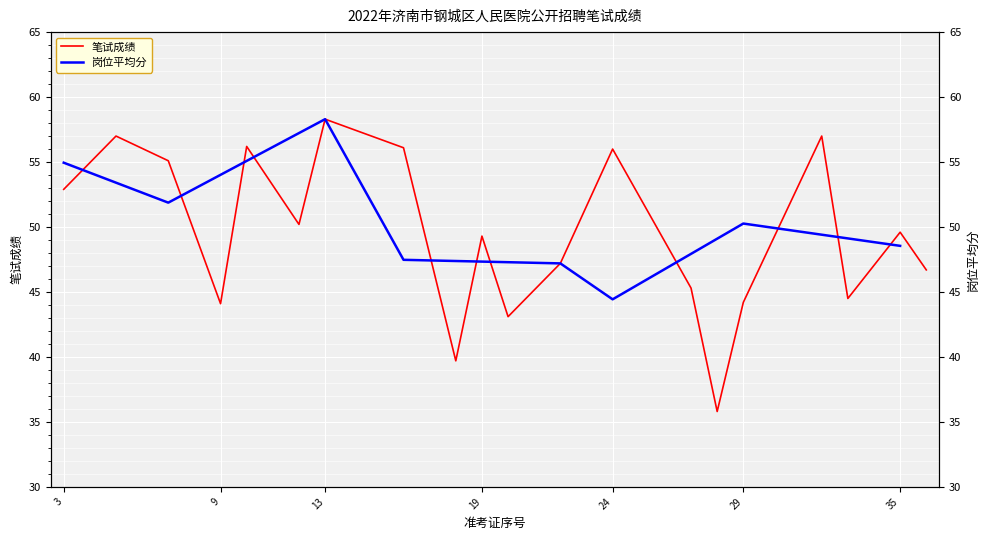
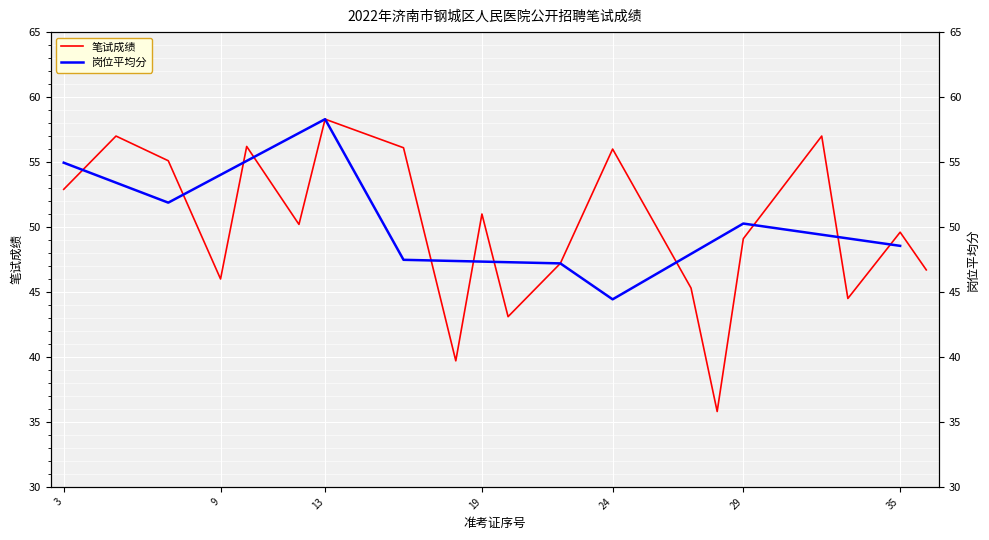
笔试成绩, 9: 44.1 -> 46.0
笔试成绩, 19: 49.3 -> 51.0
笔试成绩, 29: 44.2 -> 49.1
